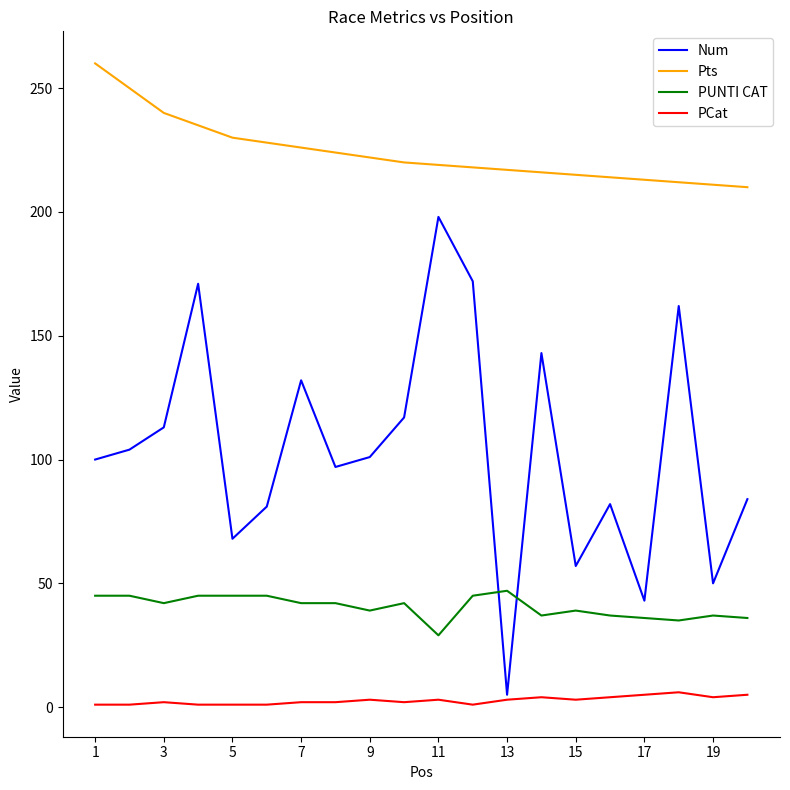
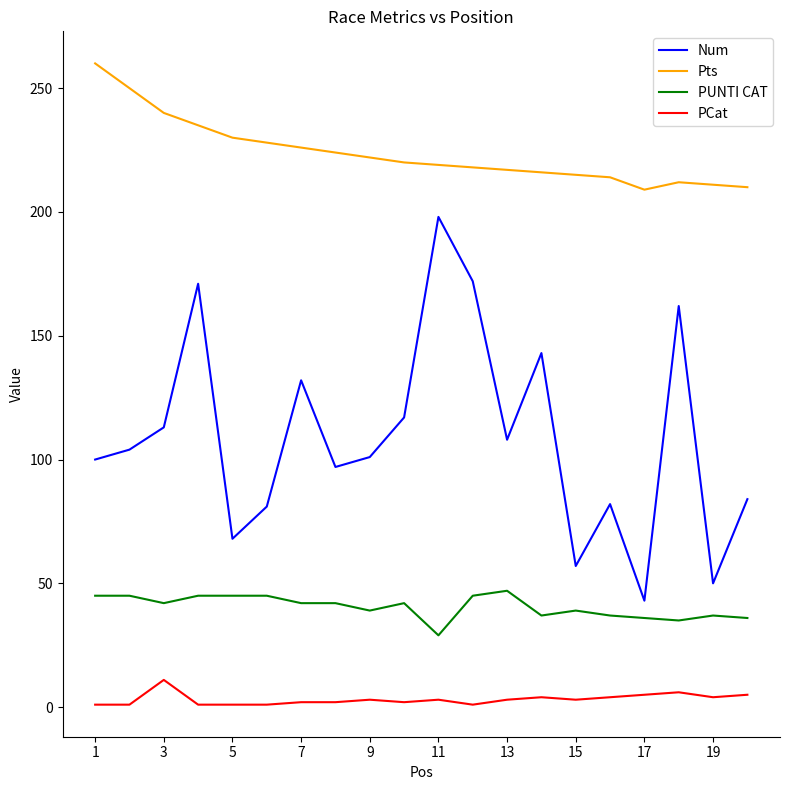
PCat, 3: 2 -> 11
Num, 13: 5 -> 108
Pts, 17: 213 -> 209
